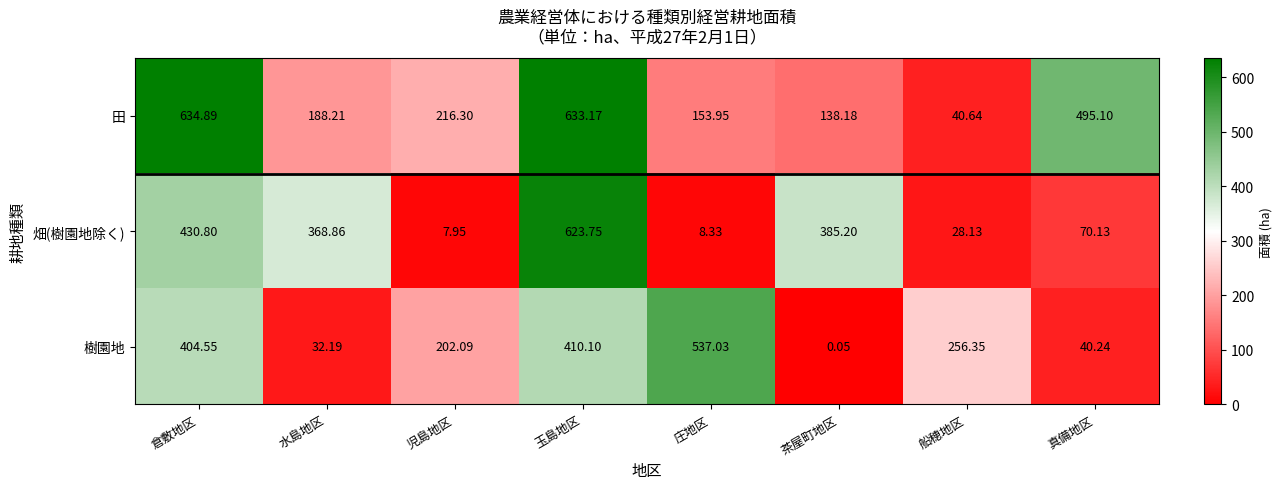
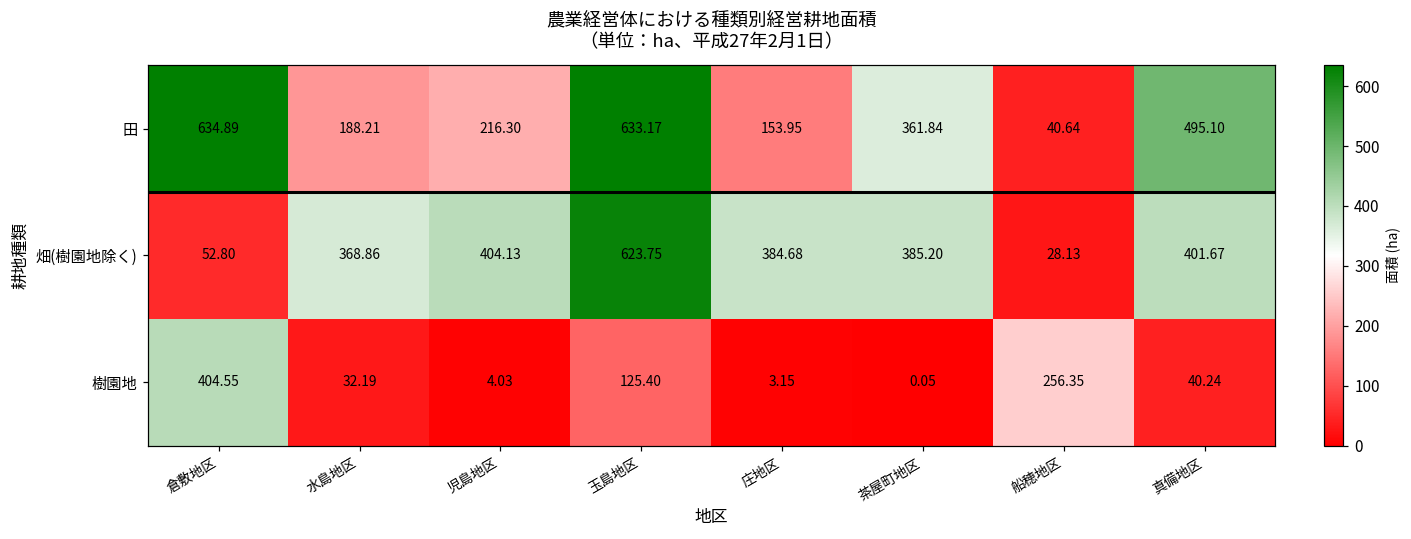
田, 茶屋町地区: 138.18 -> 361.84
畑(樹園地除く), 倉敷地区: 430.80 -> 52.80
畑(樹園地除く), 児島地区: 7.95 -> 404.13
畑(樹園地除く), 庄地区: 8.33 -> 384.68
畑(樹園地除く), 真備地区: 70.13 -> 401.67
樹園地, 児島地区: 202.09 -> 4.03
樹園地, 玉島地区: 410.10 -> 125.40
樹園地, 庄地区: 537.03 -> 3.15
